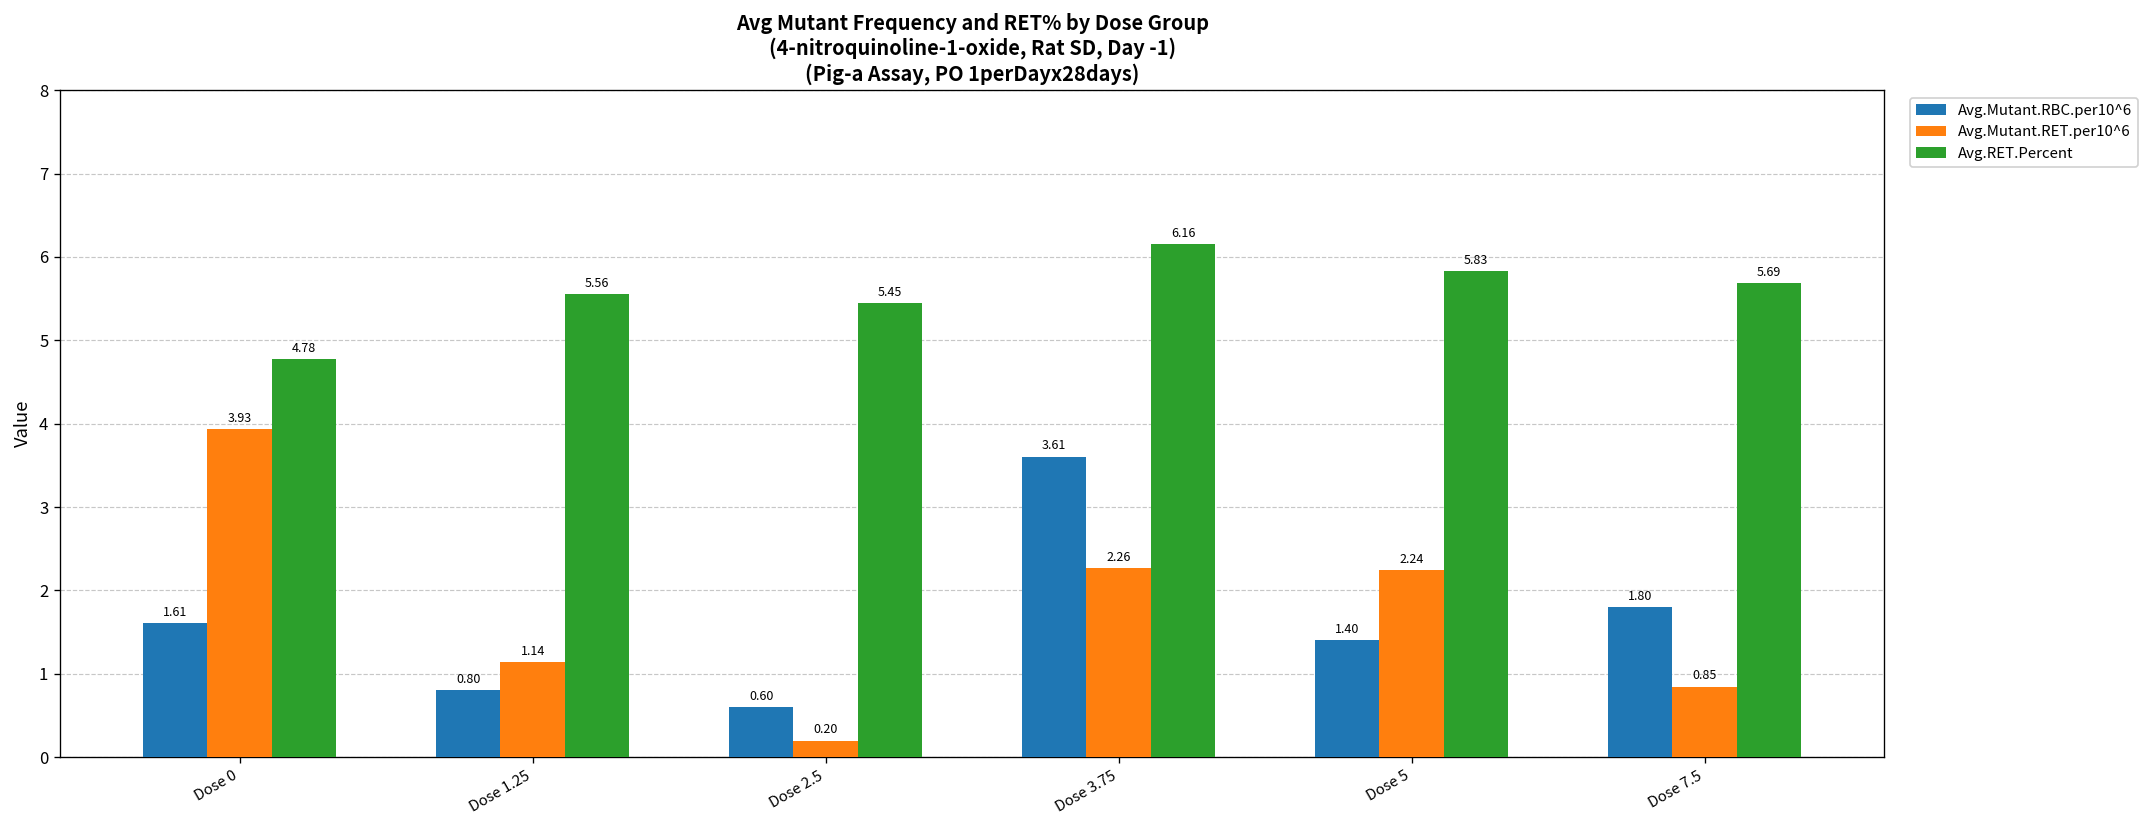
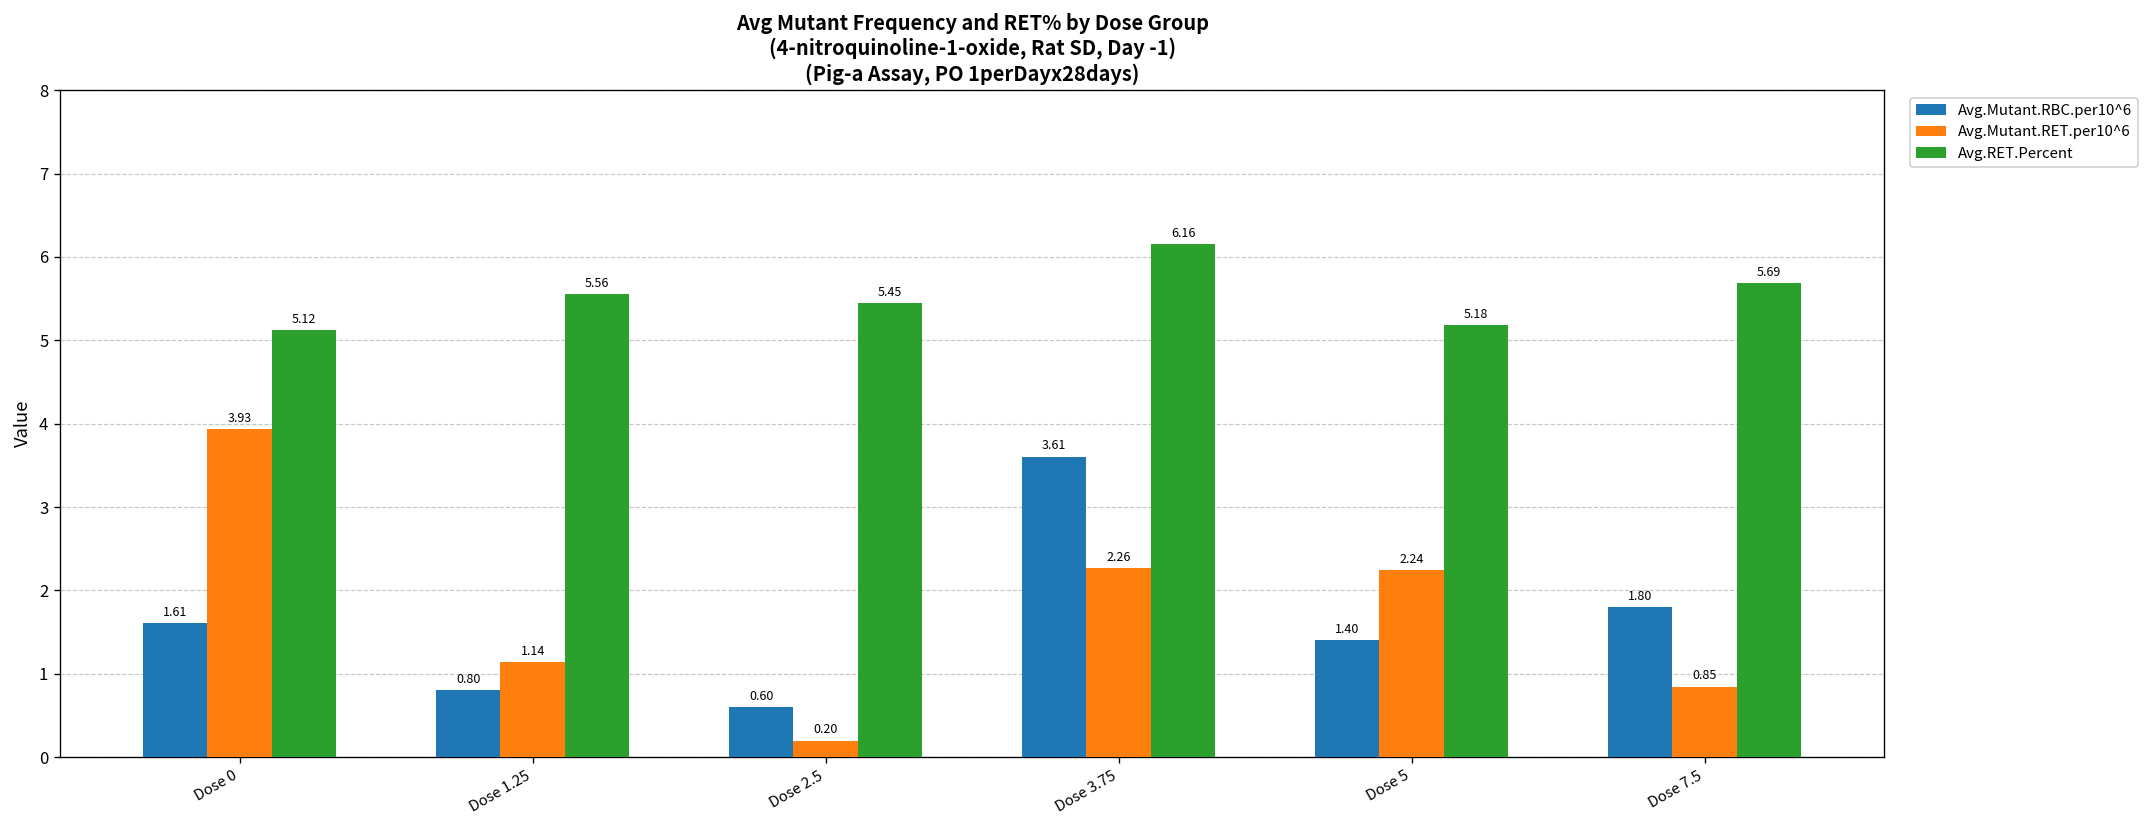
Avg.RET.Percent, Dose 0: 4.78 -> 5.12
Avg.RET.Percent, Dose 5: 5.83 -> 5.18
